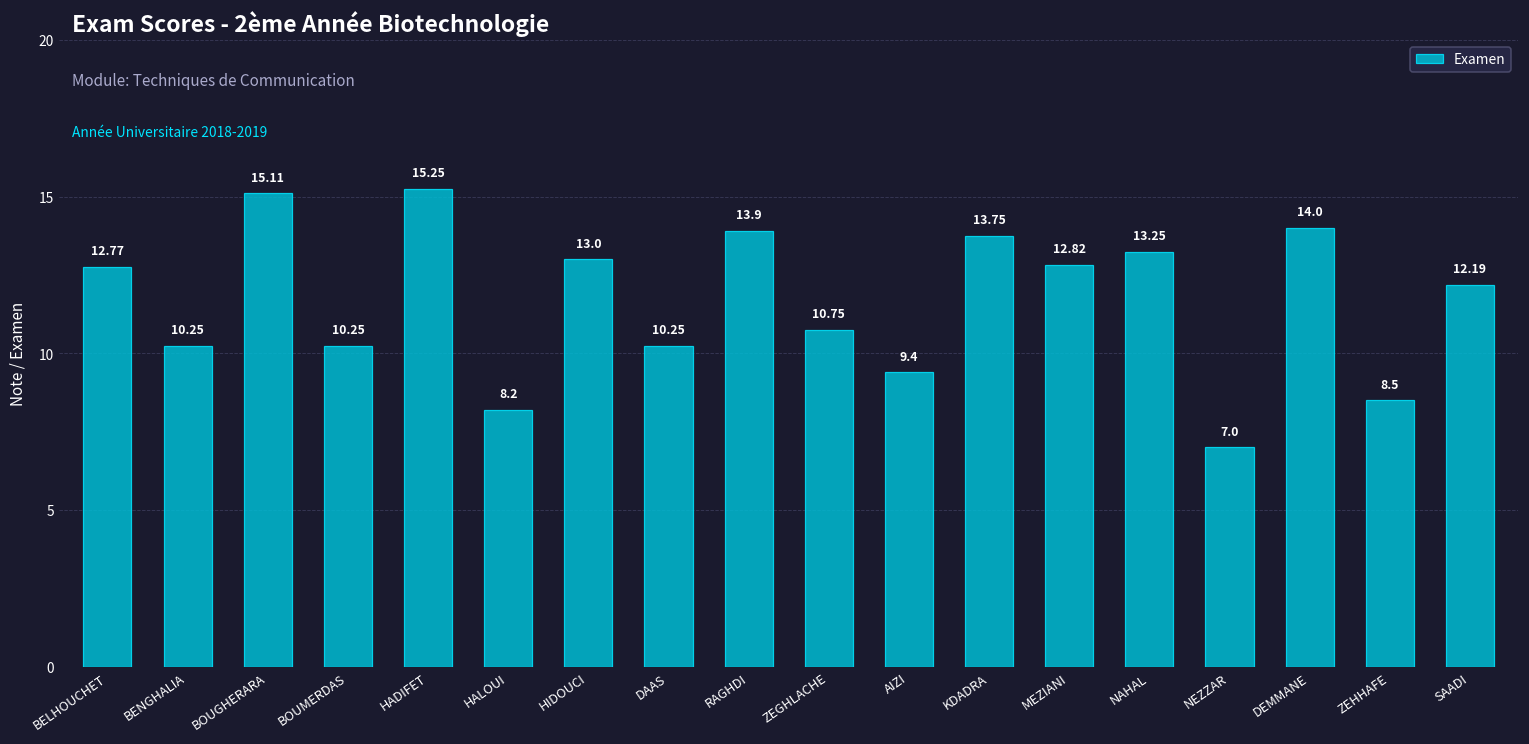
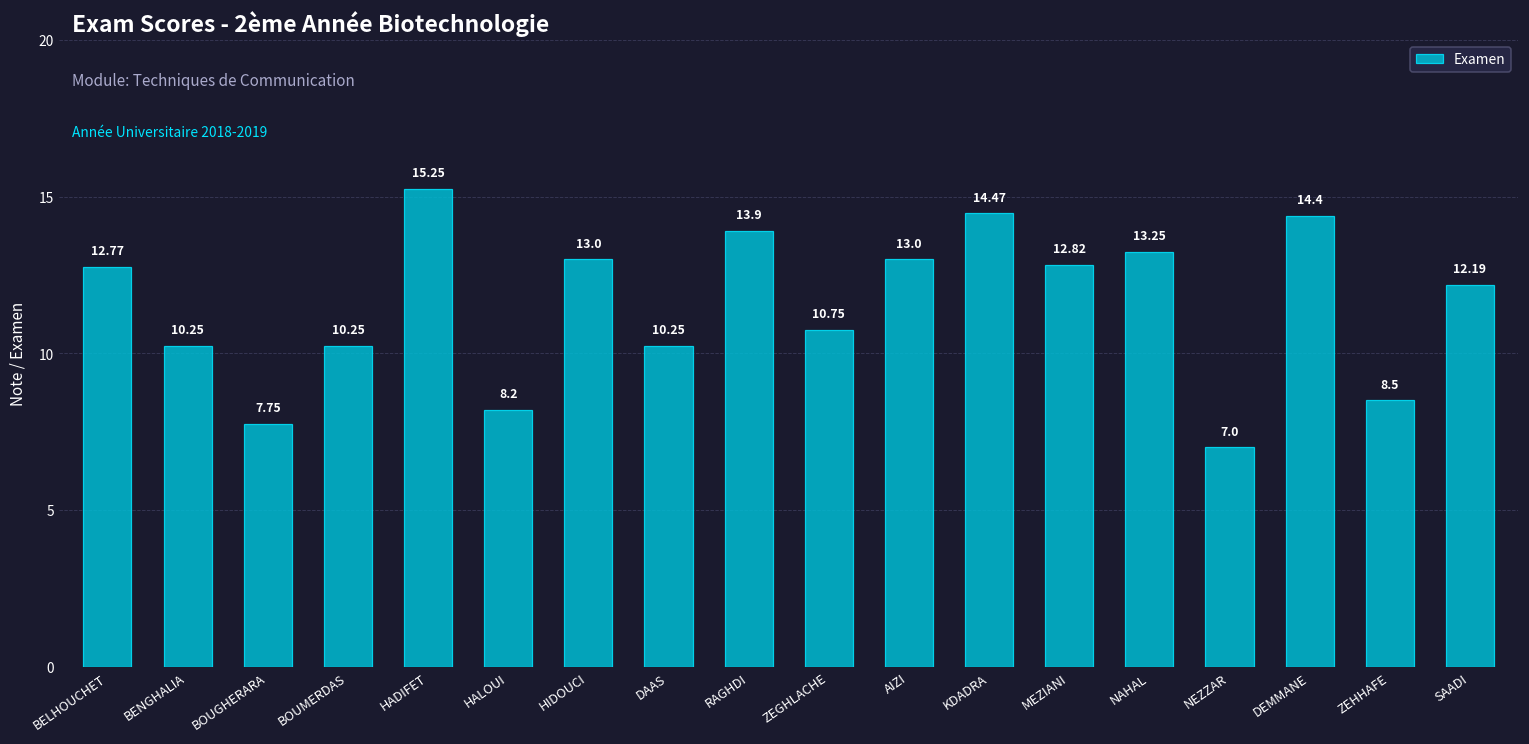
BOUGHERARA: 15.11 -> 7.75
AIZI: 9.4 -> 13.0
KDADRA: 13.75 -> 14.47
DEMMANE: 14.0 -> 14.4
